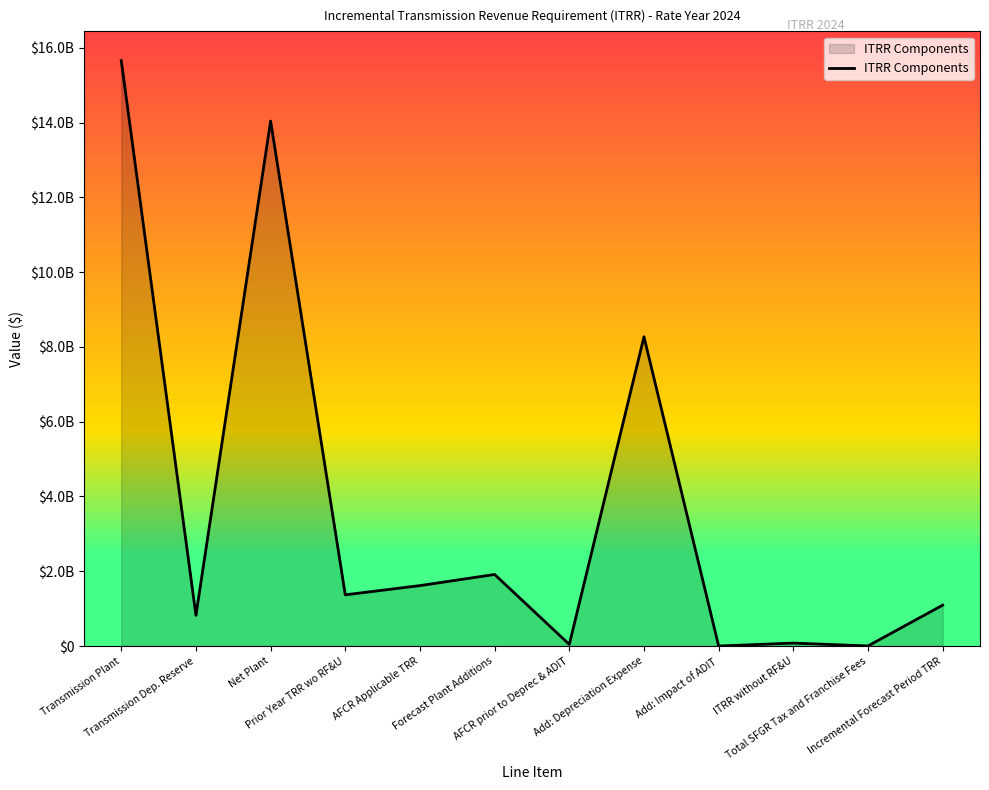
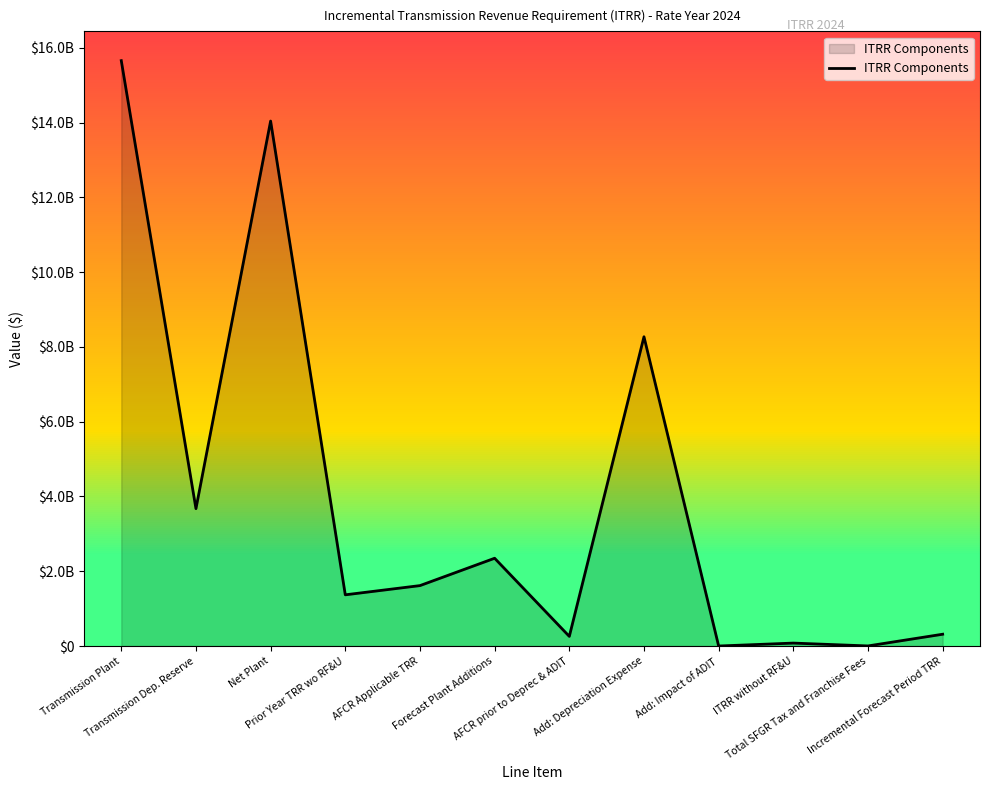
Transmission Dep. Reserve: $800000000 -> $3700000000
Forecast Plant Additions: $1900000000 -> $2300000000
AFCR prior to Deprec & ADIT: $0 -> $300000000
Incremental Forecast Period TRR: $1100000000 -> $300000000
